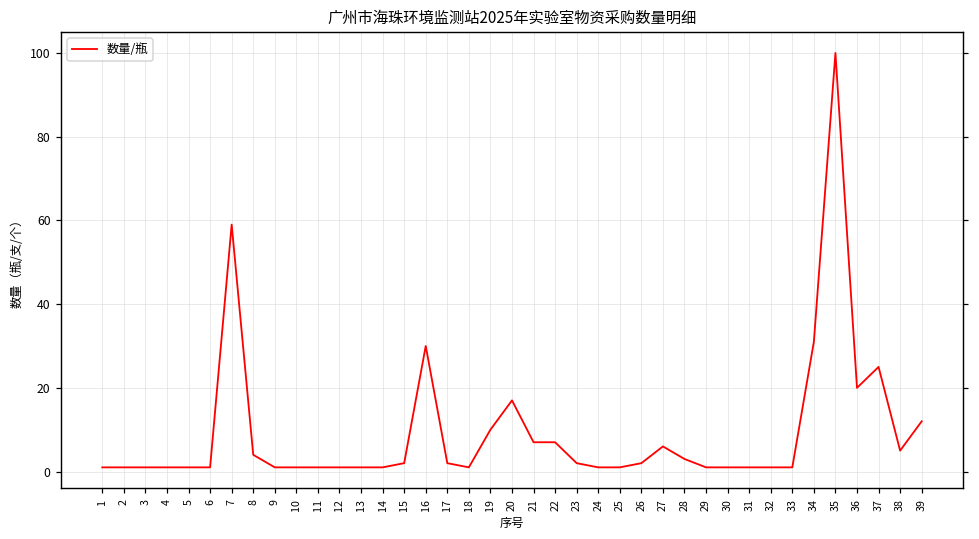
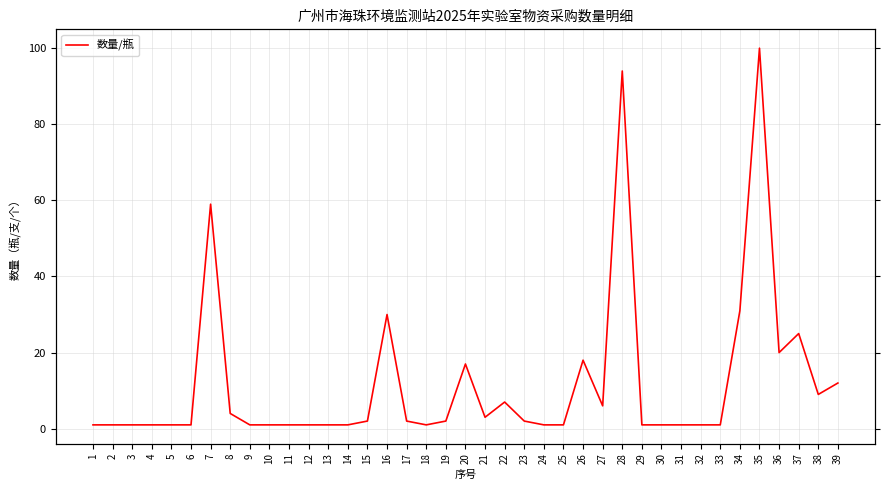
19: 10 -> 2
21: 7 -> 3
26: 2 -> 18
28: 3 -> 94
38: 5 -> 9
